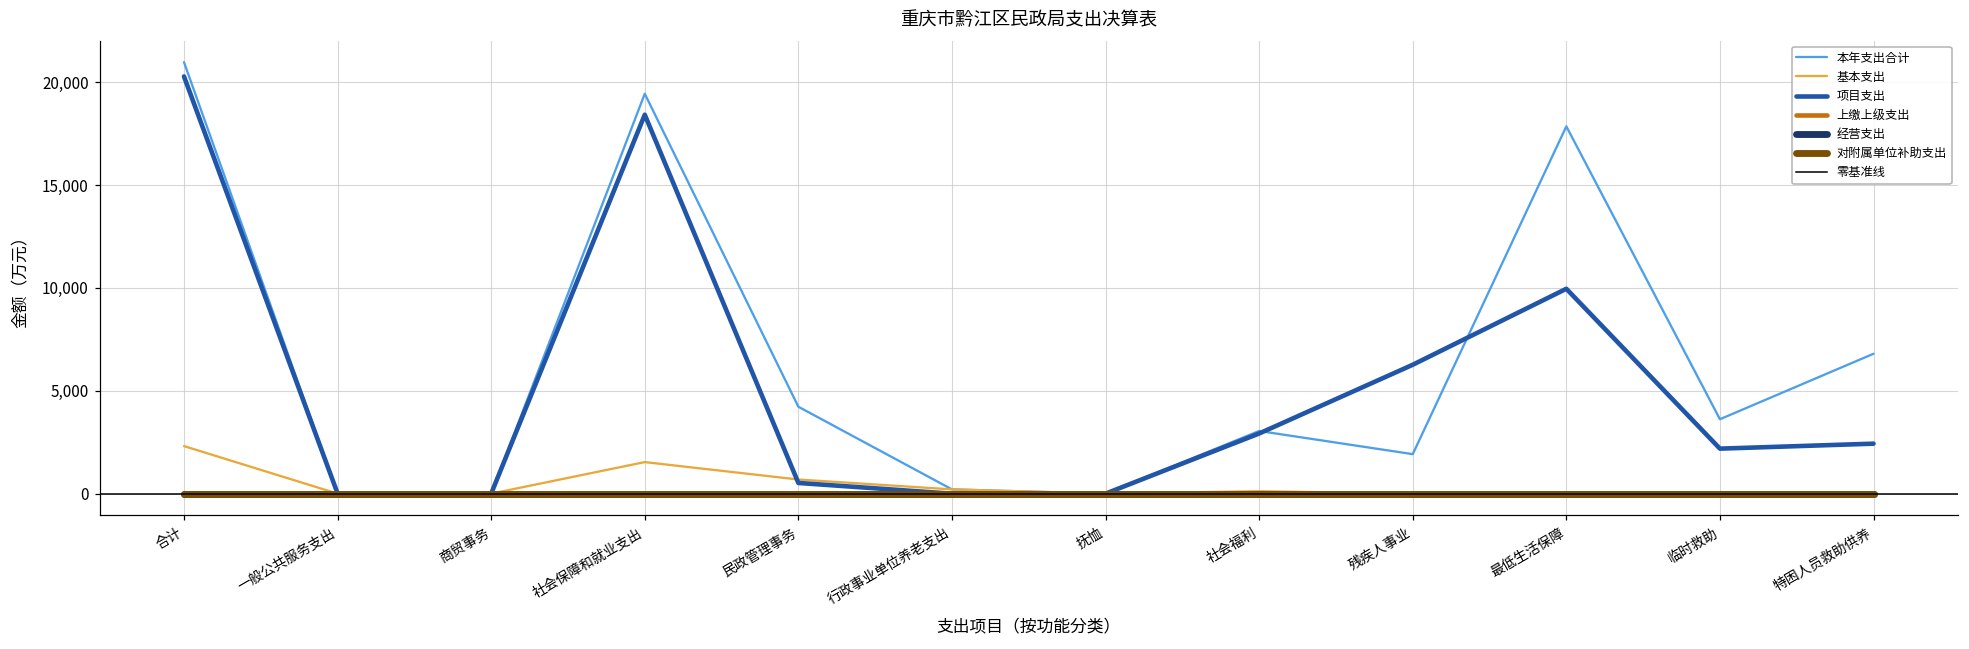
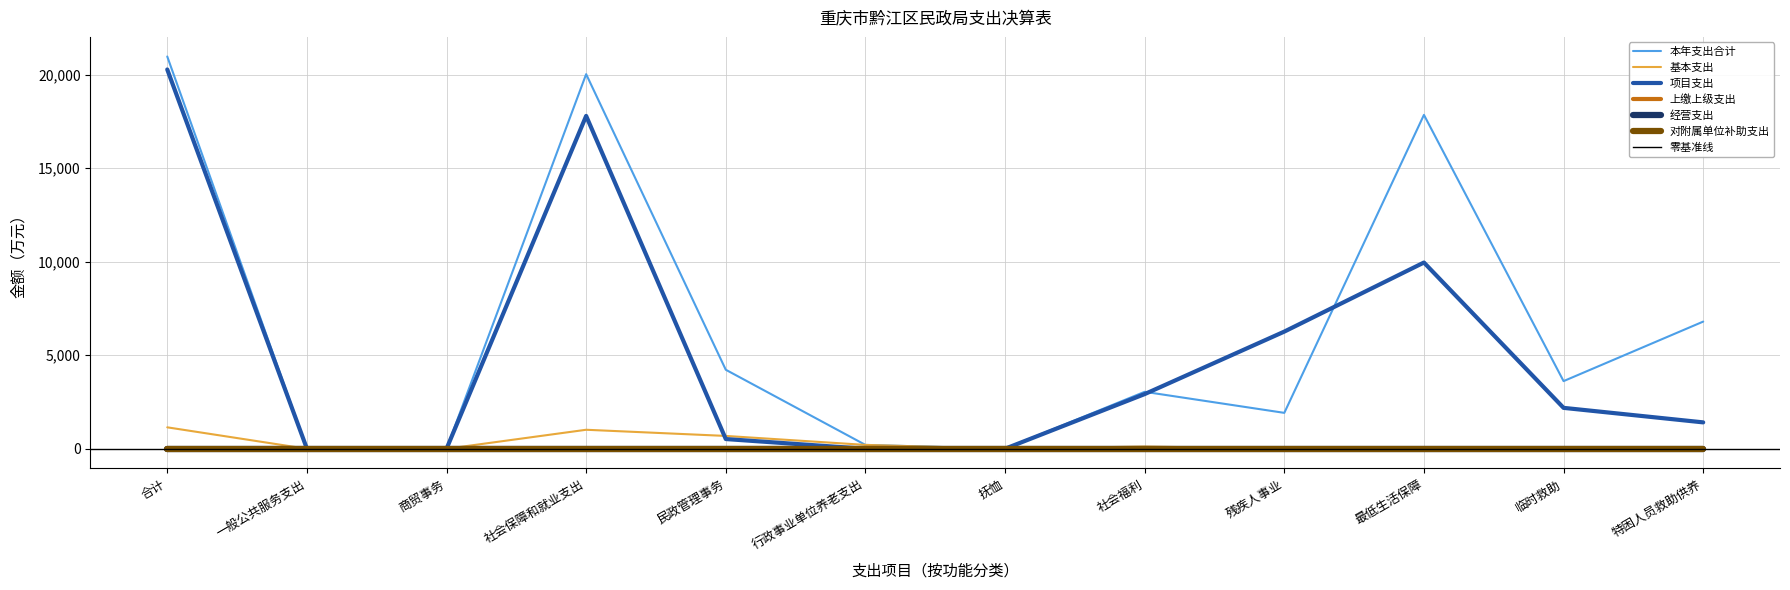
基本支出, 合计: 2,300 -> 1,100
本年支出合计, 社会保障和就业支出: 19,400 -> 20,000
基本支出, 社会保障和就业支出: 1,500 -> 1,000
项目支出, 社会保障和就业支出: 18,400 -> 17,800
项目支出, 特困人员救助供养: 2,400 -> 1,400
